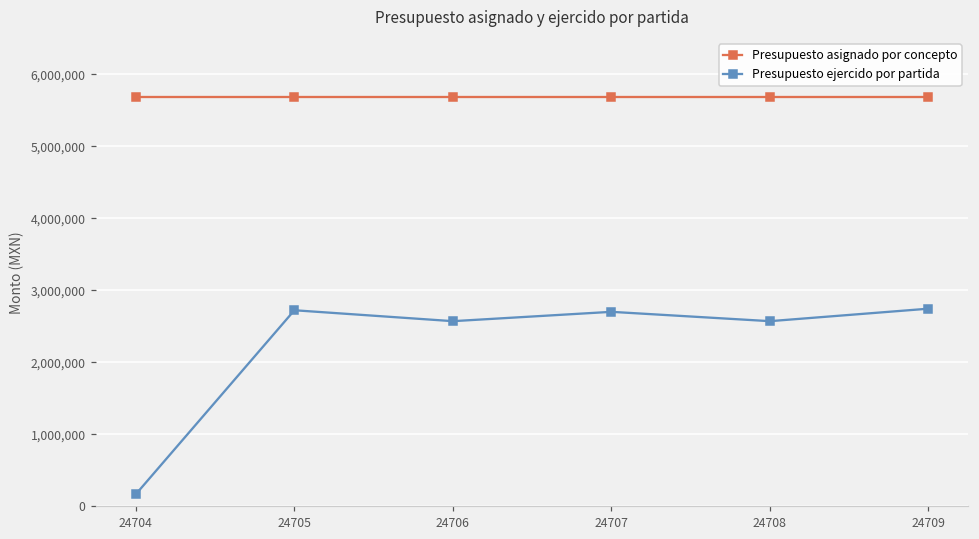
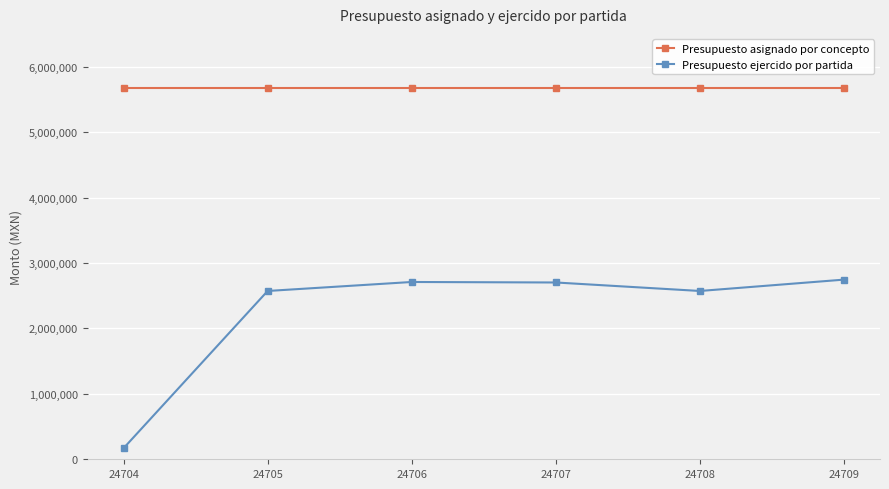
Presupuesto ejercido por partida, 24705: 2,700,000 -> 2,600,000
Presupuesto ejercido por partida, 24706: 2,600,000 -> 2,700,000
